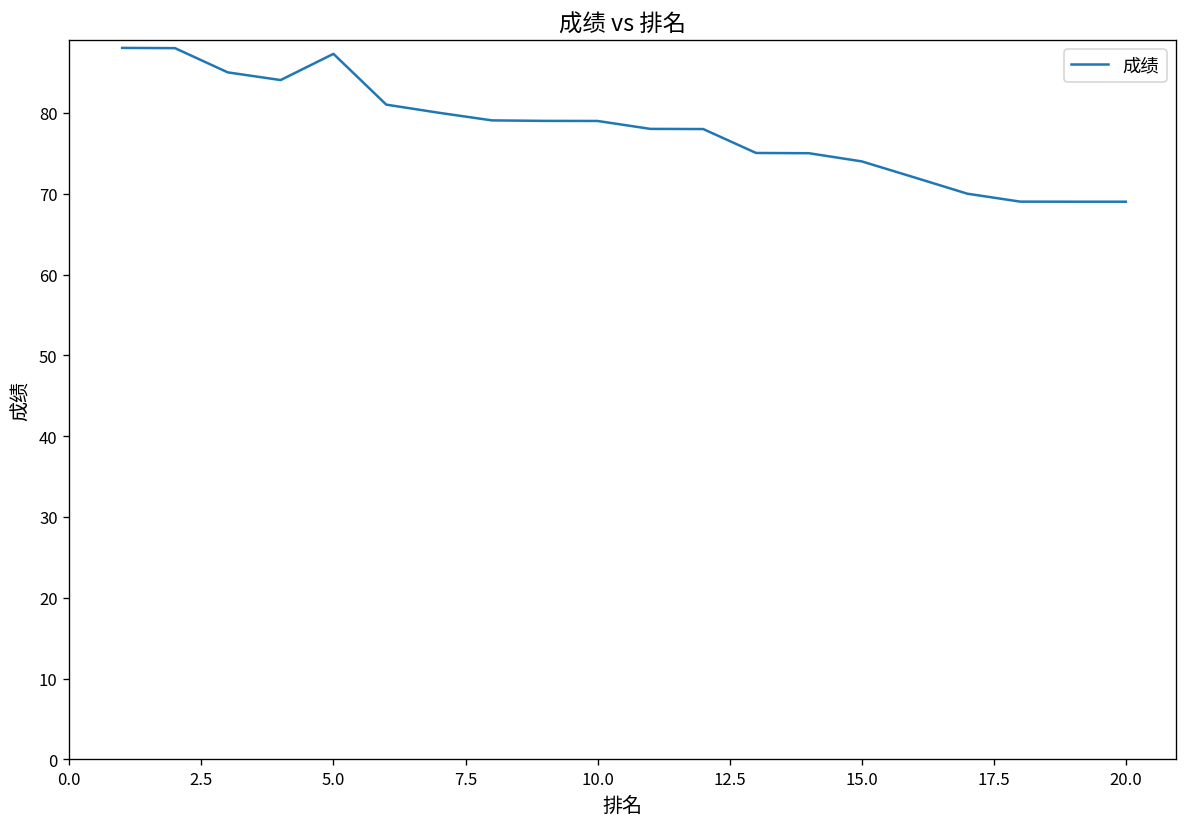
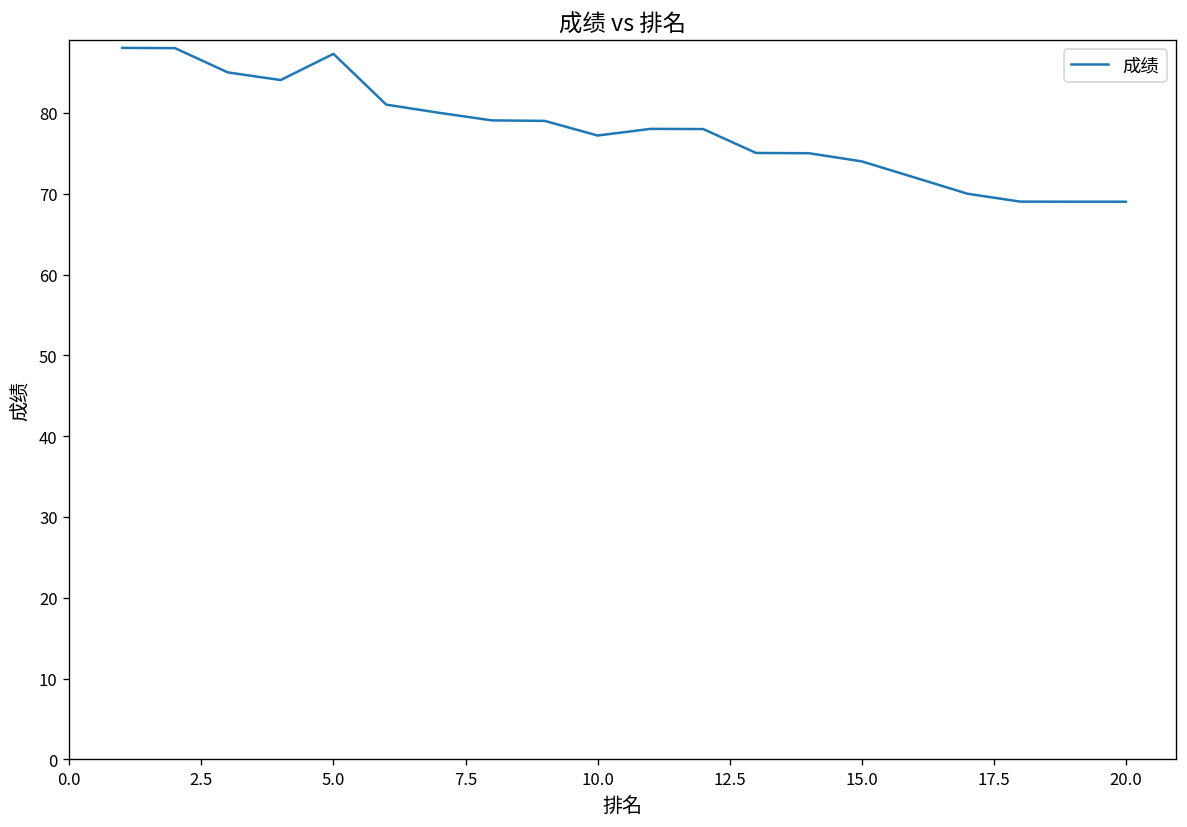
10.0: 79 -> 77
